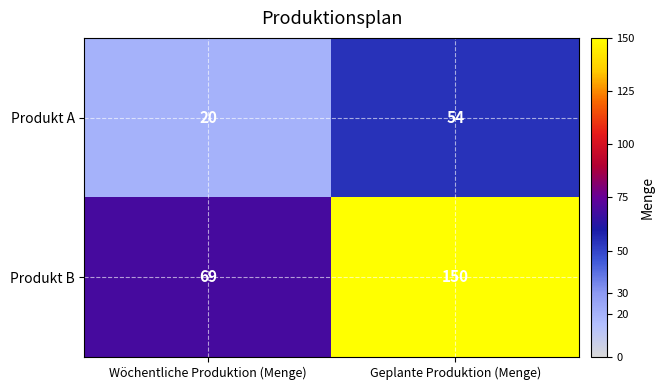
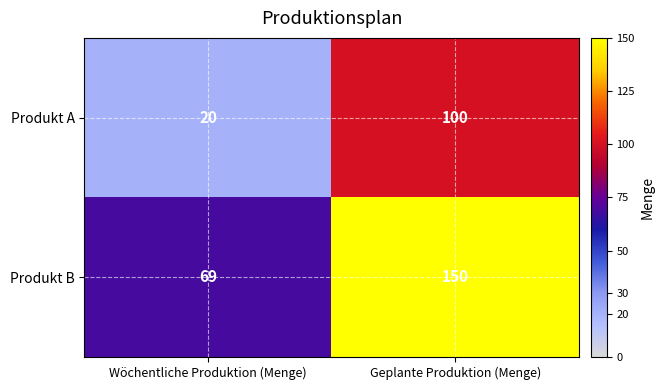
Produkt A, Geplante Produktion (Menge): 54 -> 100
